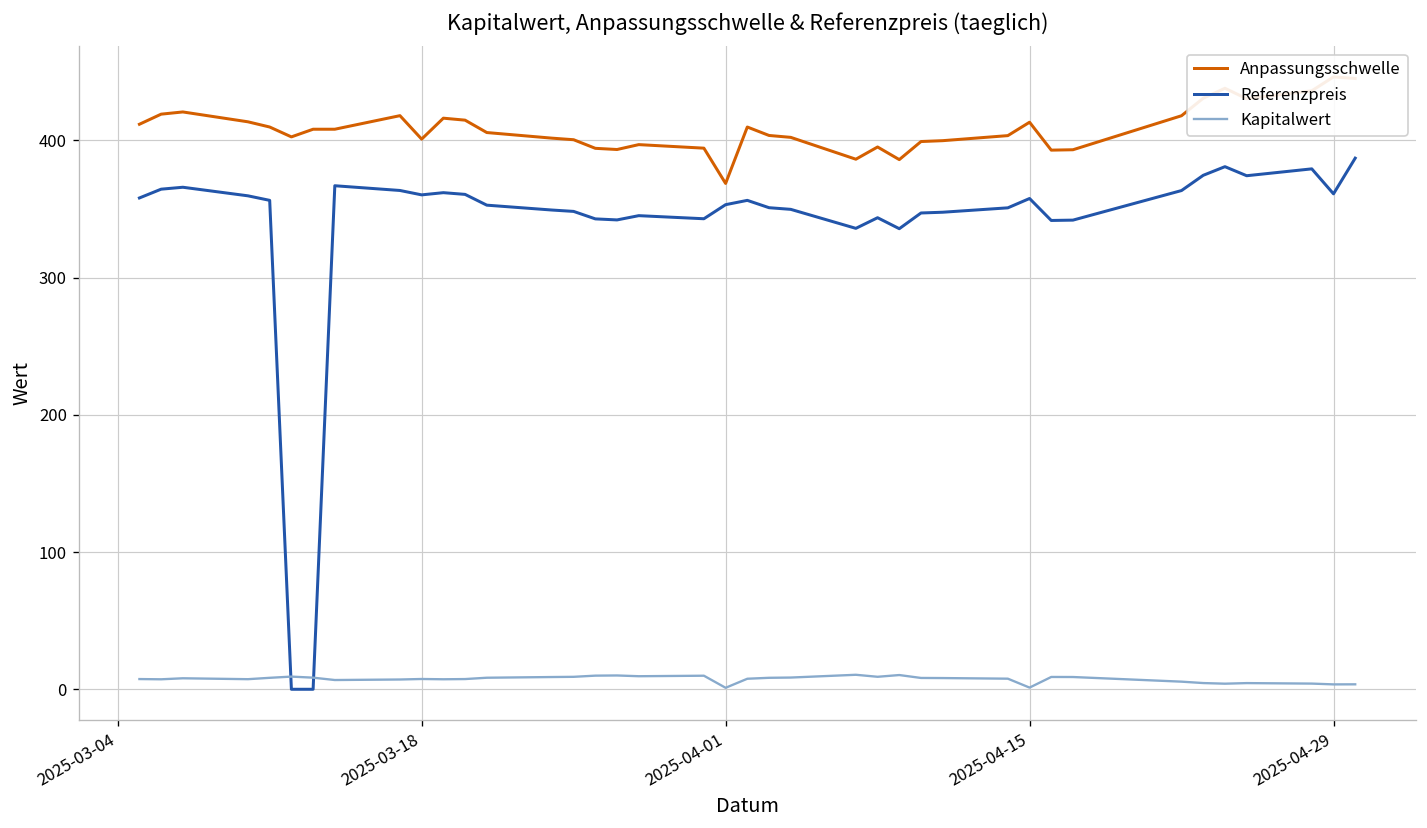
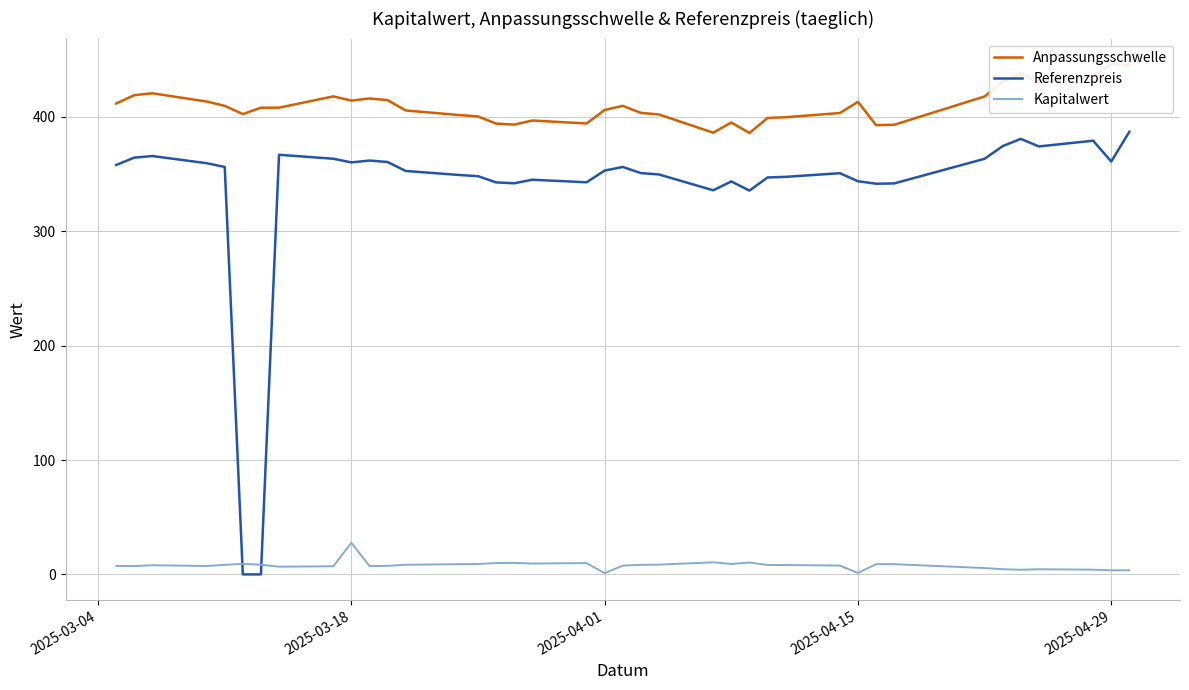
Anpassungsschwelle, 2025-03-18: 401 -> 414
Kapitalwert, 2025-03-18: 7 -> 28
Anpassungsschwelle, 2025-04-01: 369 -> 406
Referenzpreis, 2025-04-15: 358 -> 344
